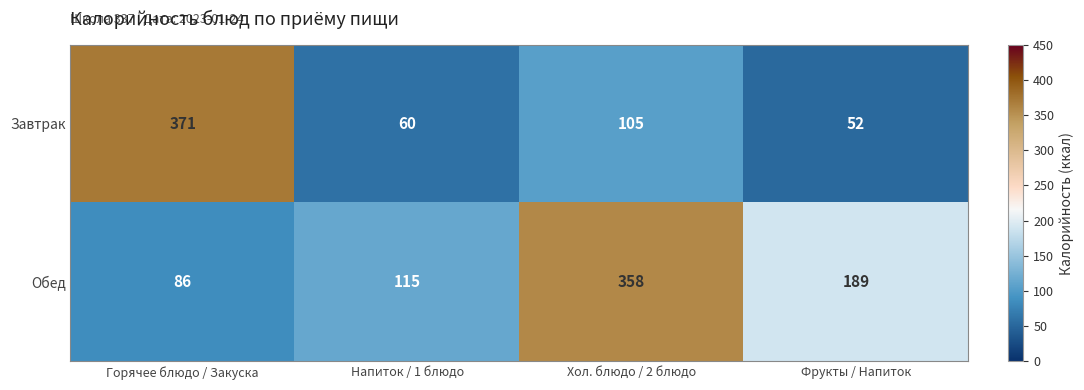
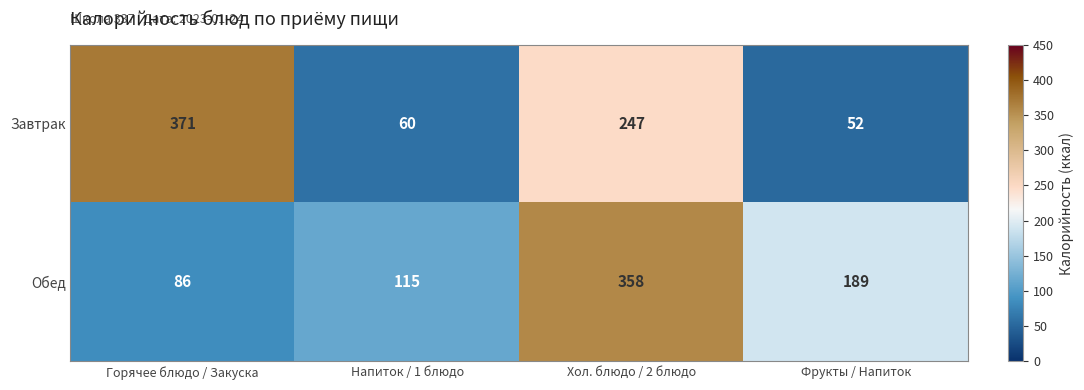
Завтрак, Хол. блюдо / 2 блюдо: 105 -> 247
